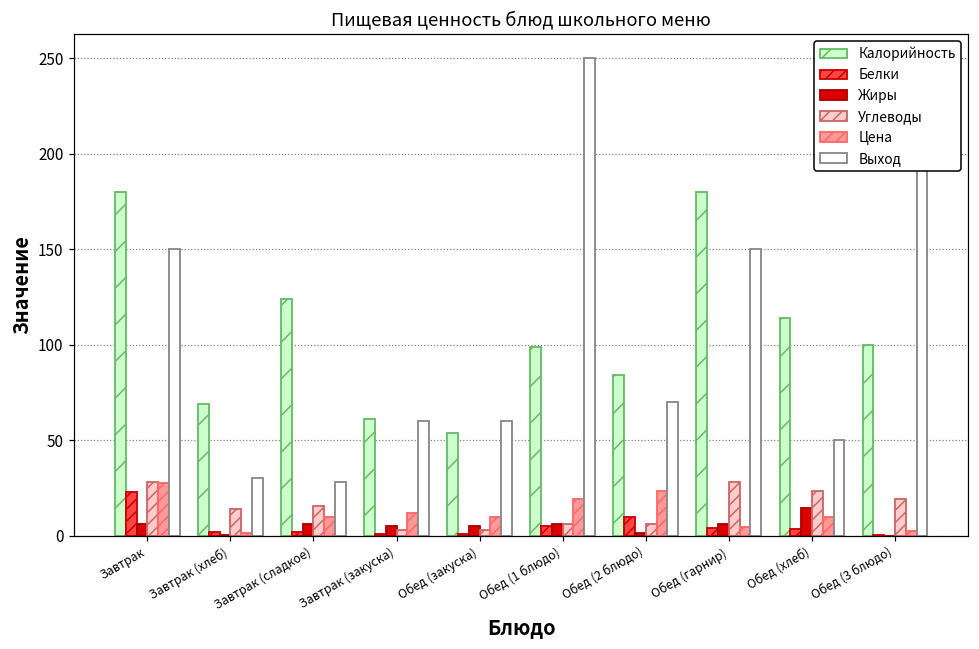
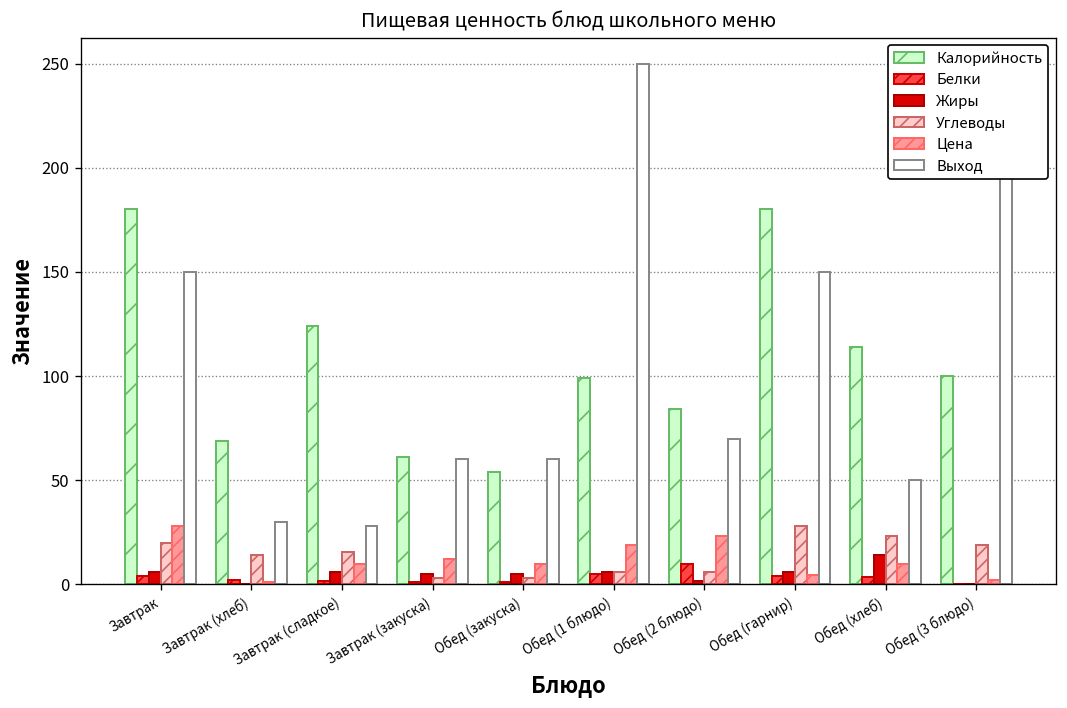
Белки, Завтрак: 23 -> 4
Углеводы, Завтрак: 28 -> 20
